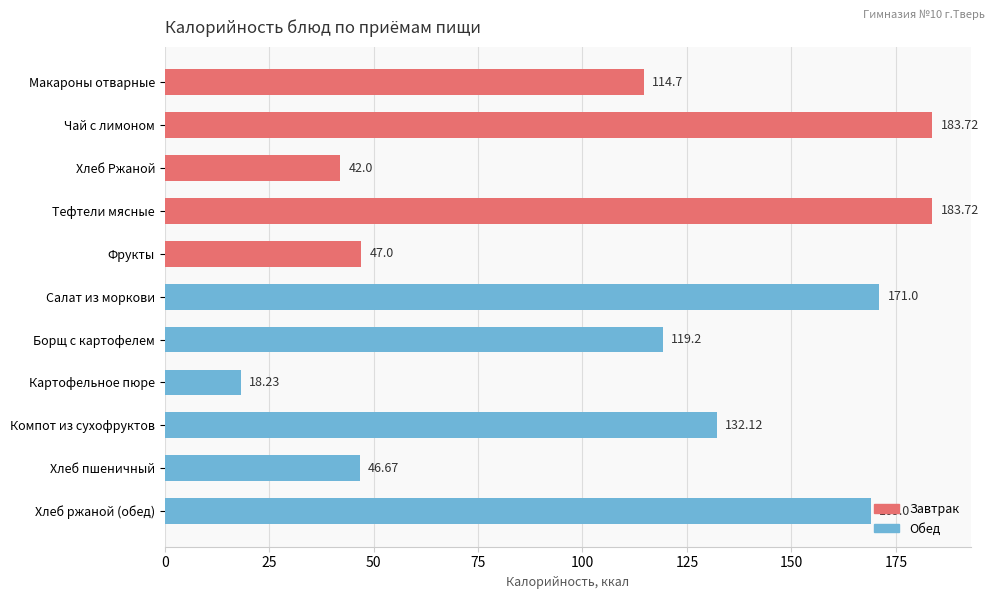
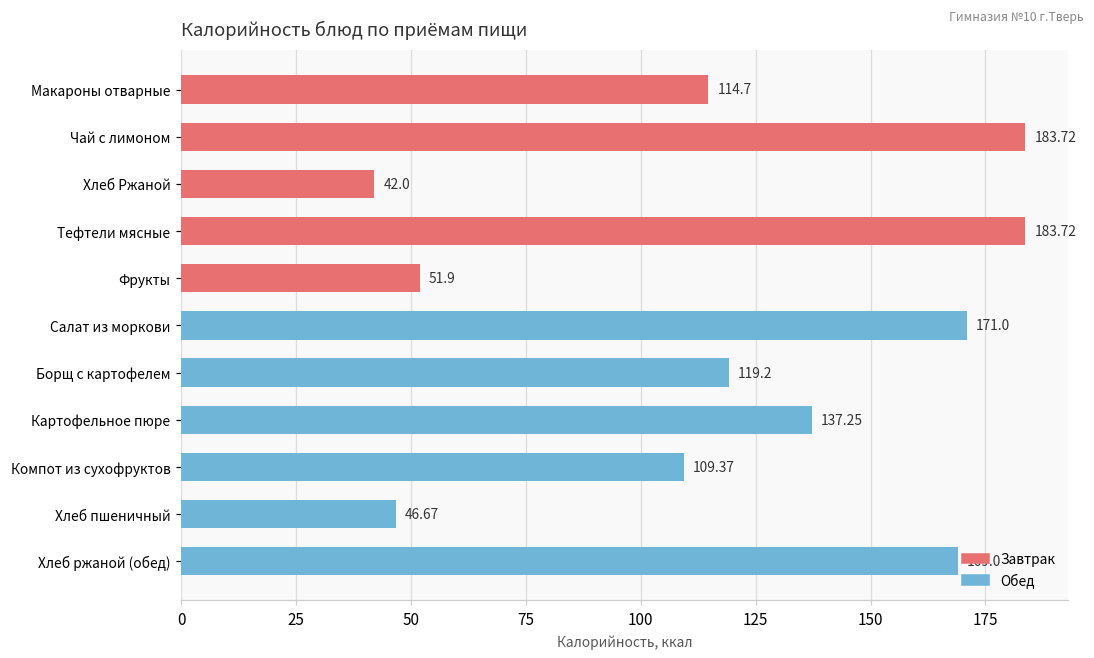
Фрукты: 47.0 -> 51.9
Картофельное пюре: 18.23 -> 137.25
Компот из сухофруктов: 132.12 -> 109.37
